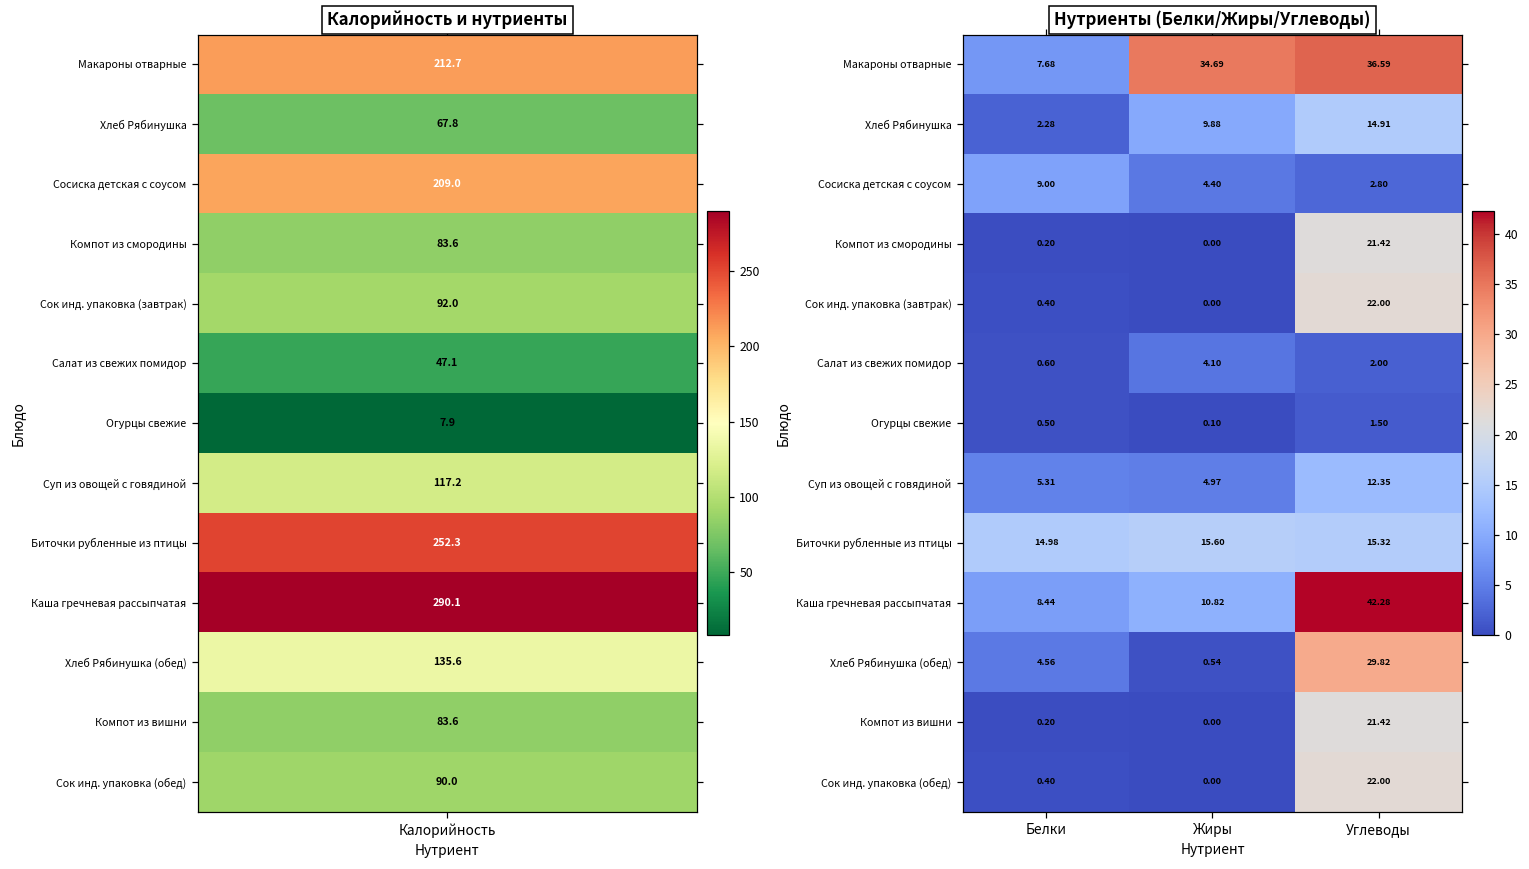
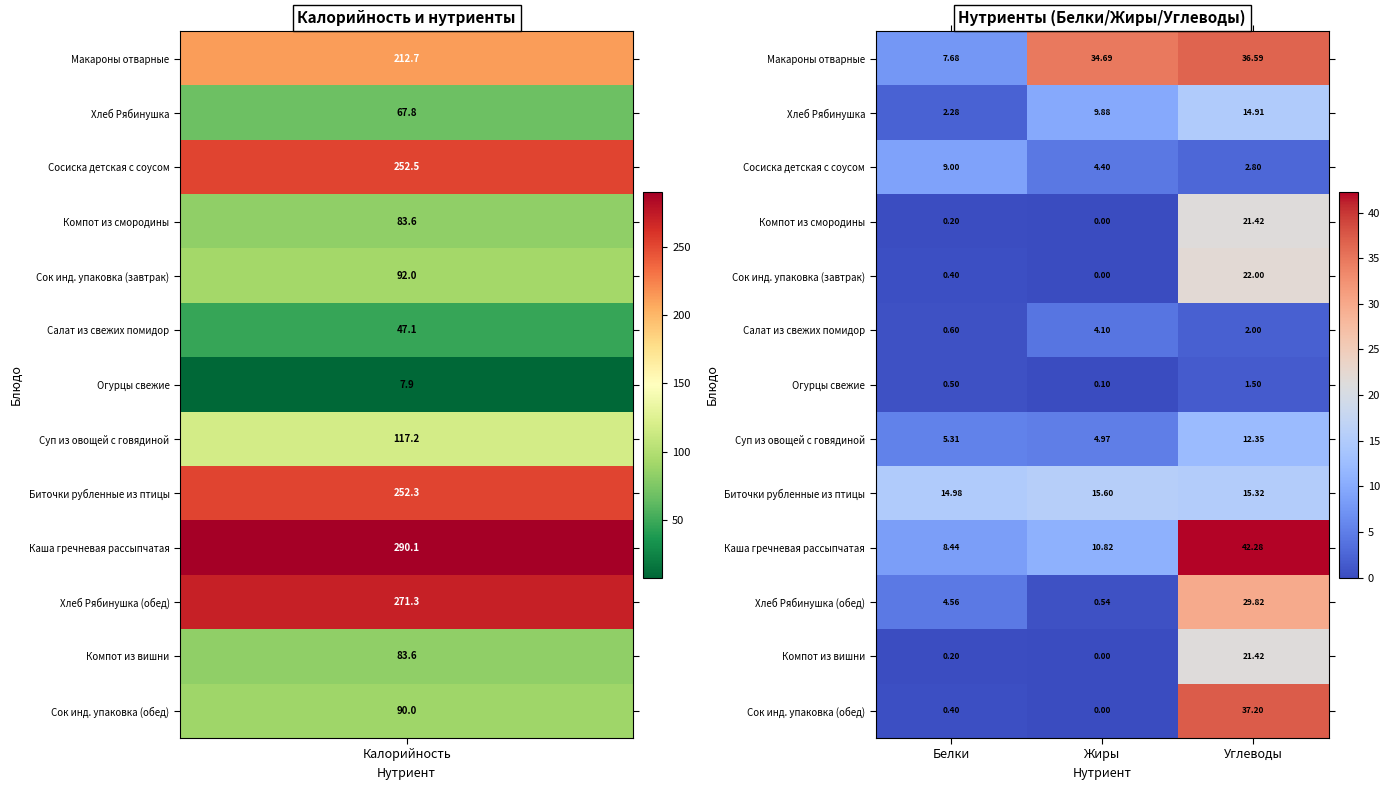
Калорийность и нутриенты, Сосиска детская с соусом, Калорийность: 209.0 -> 252.5
Калорийность и нутриенты, Хлеб Рябинушка (обед), Калорийность: 135.6 -> 271.3
Нутриенты (Белки/Жиры/Углеводы), Сок инд. упаковка (обед), Углеводы: 22.00 -> 37.20
